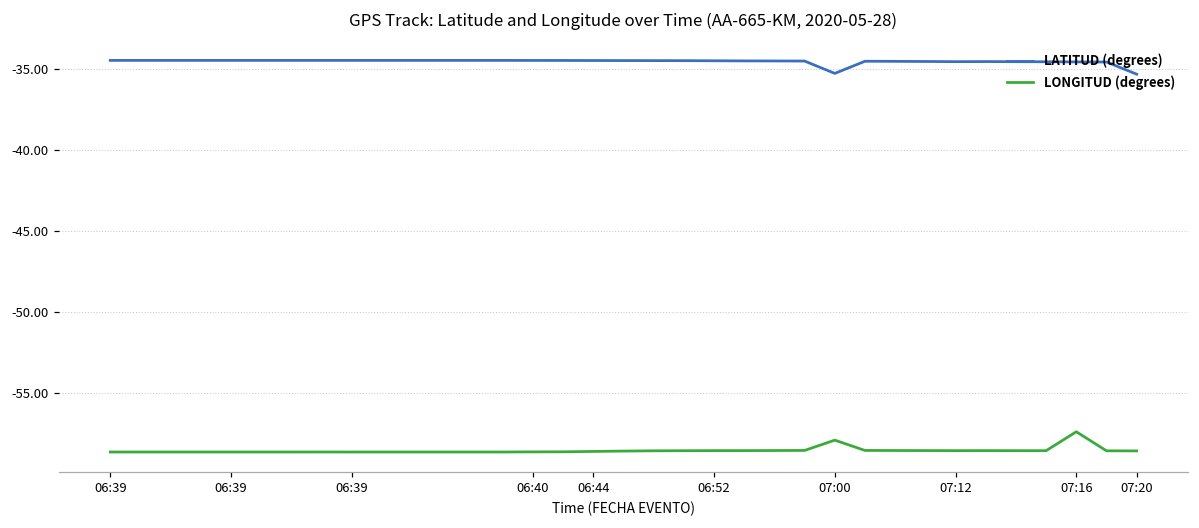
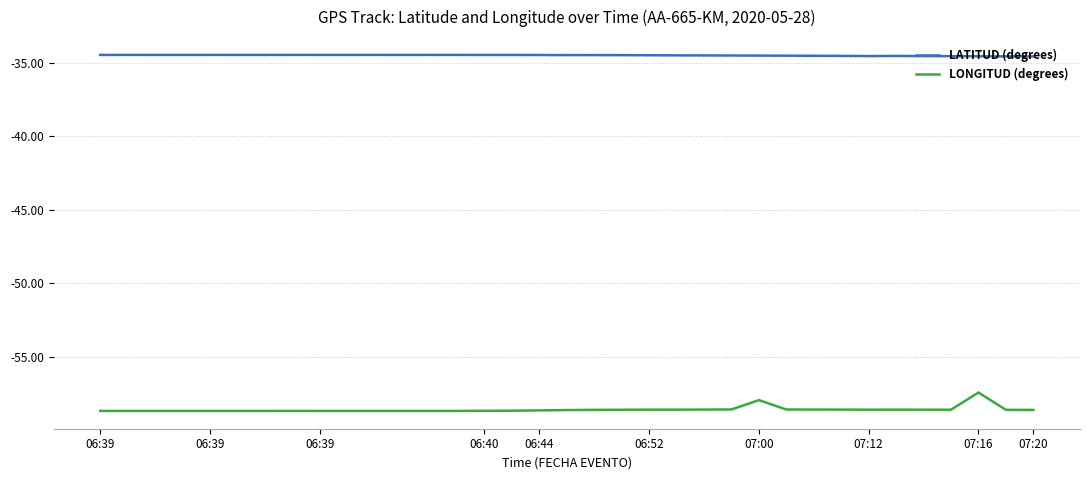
LATITUD (degrees), 07:00: -35.3 -> -34.5
LATITUD (degrees), 07:20: -35.3 -> -34.6
